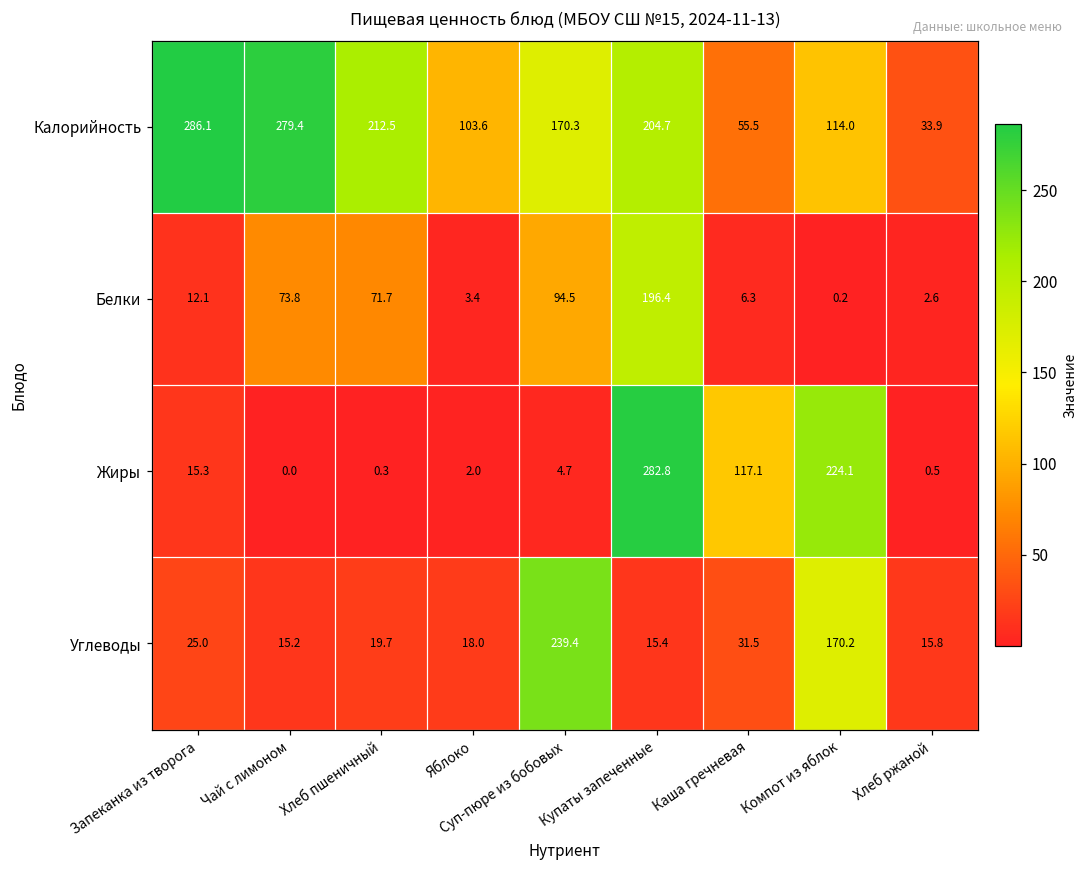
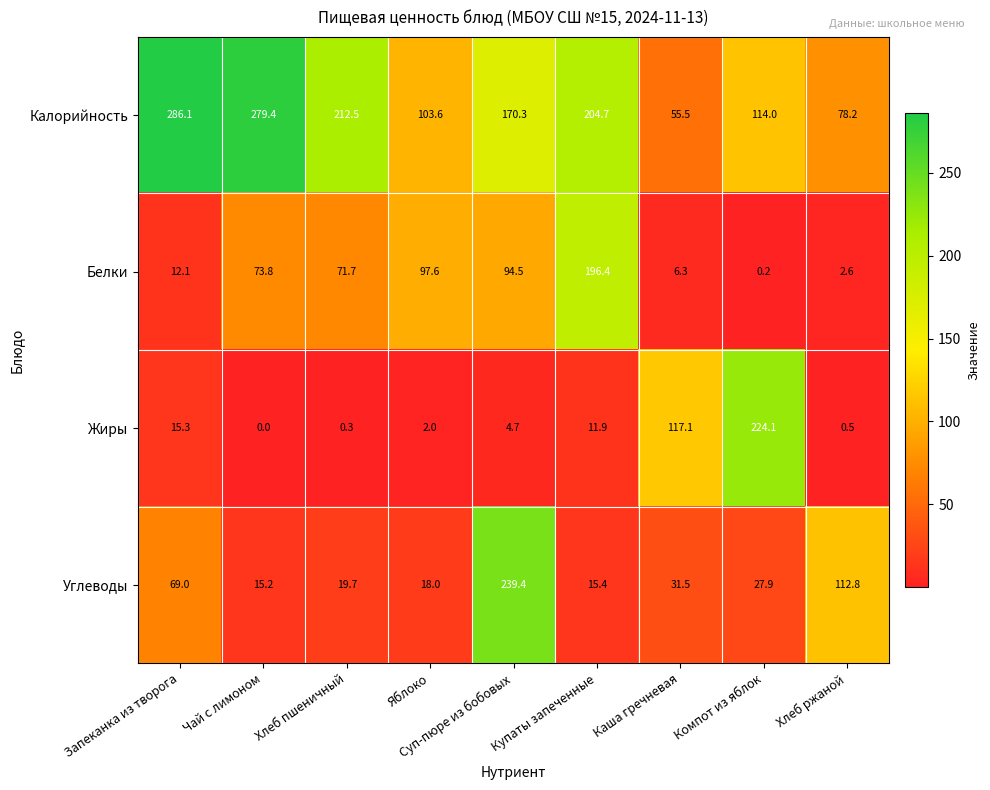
Калорийность, Хлеб ржаной: 33.9 -> 78.2
Белки, Яблоко: 3.4 -> 97.6
Жиры, Купаты запеченные: 282.8 -> 11.9
Углеводы, Запеканка из творога: 25.0 -> 69.0
Углеводы, Компот из яблок: 170.2 -> 27.9
Углеводы, Хлеб ржаной: 15.8 -> 112.8
